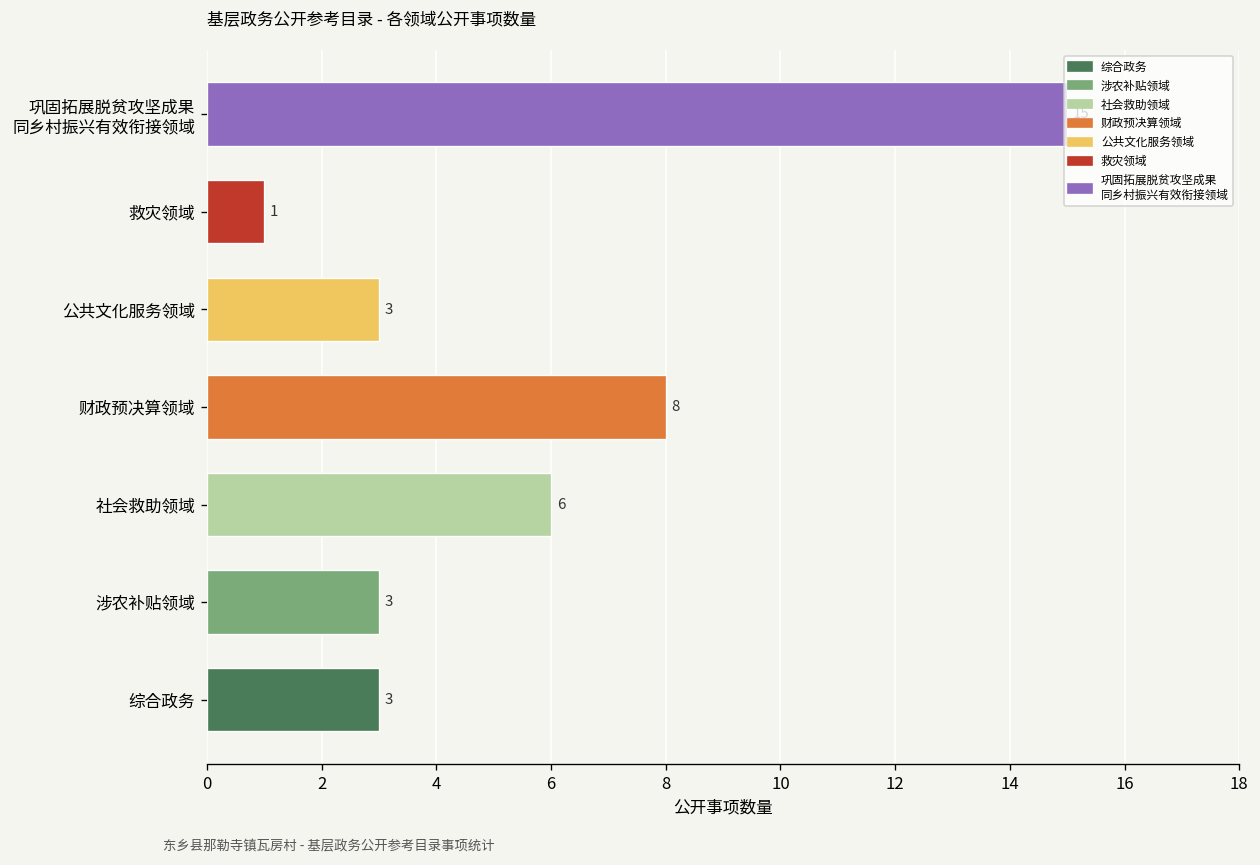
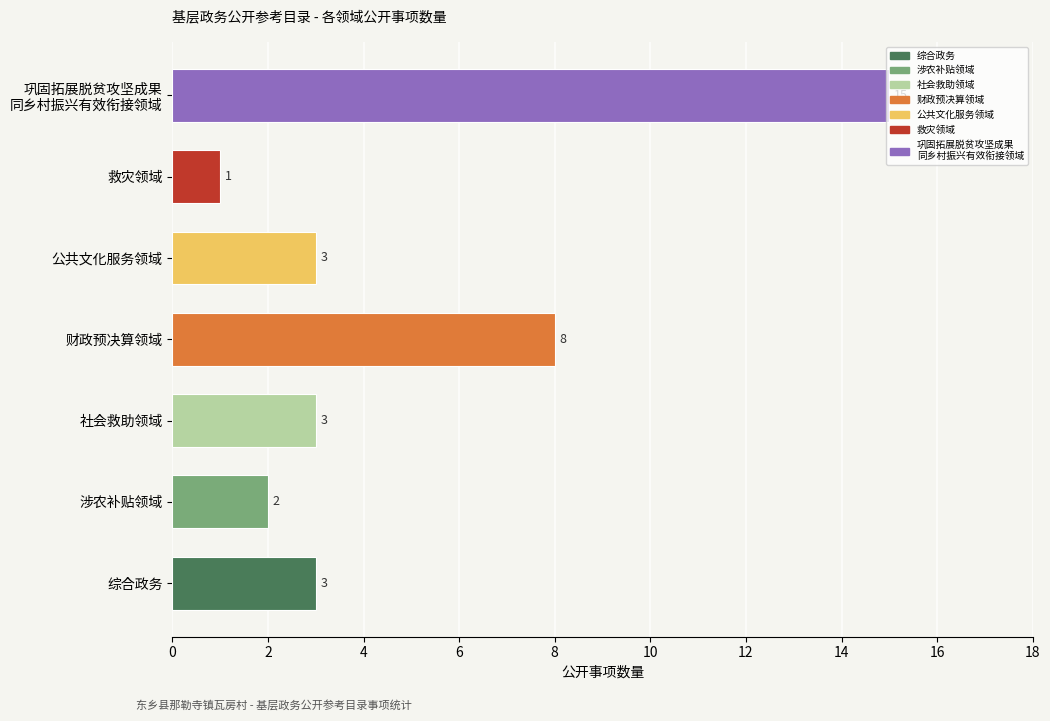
社会救助领域: 6 -> 3
涉农补贴领域: 3 -> 2
